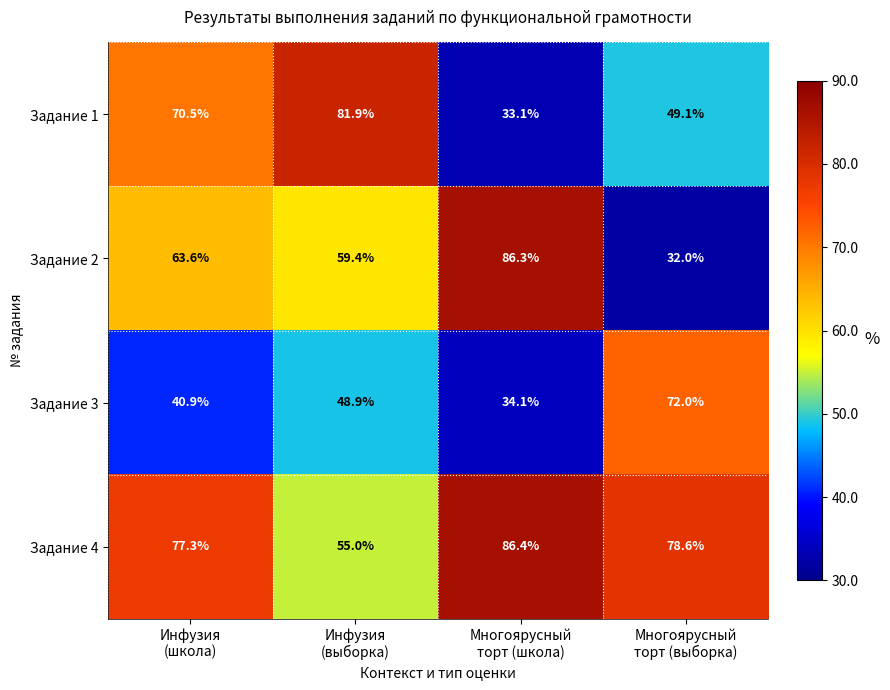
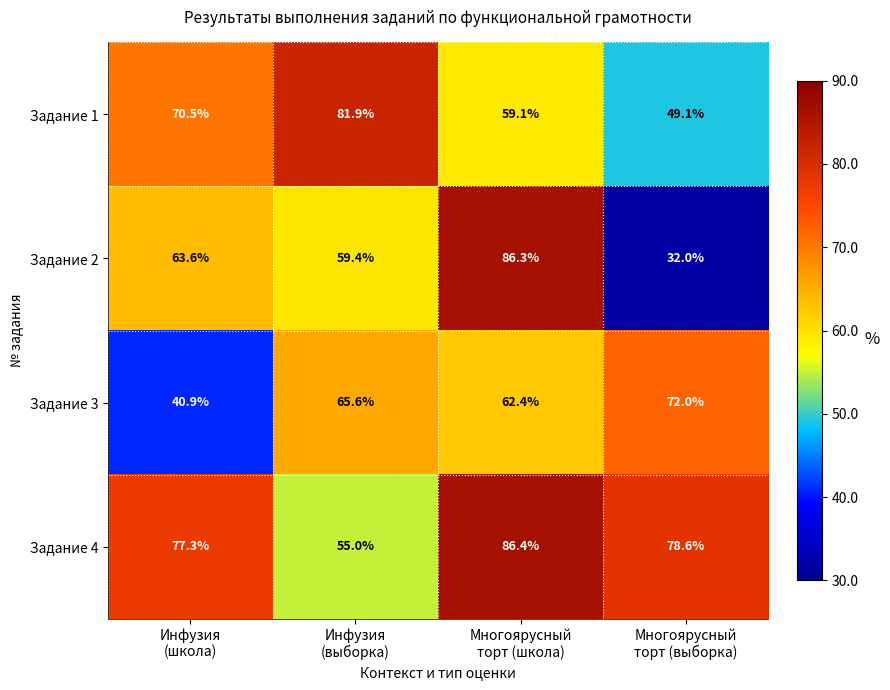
Задание 1, Многоярусный торт (школа): 33.1% -> 59.1%
Задание 3, Инфузия (выборка): 48.9% -> 65.6%
Задание 3, Многоярусный торт (школа): 34.1% -> 62.4%
